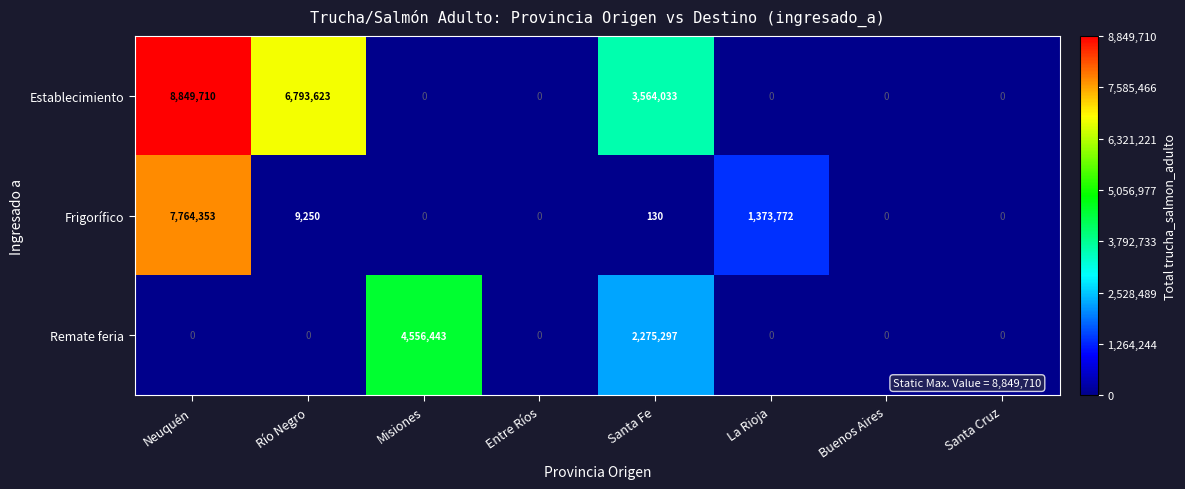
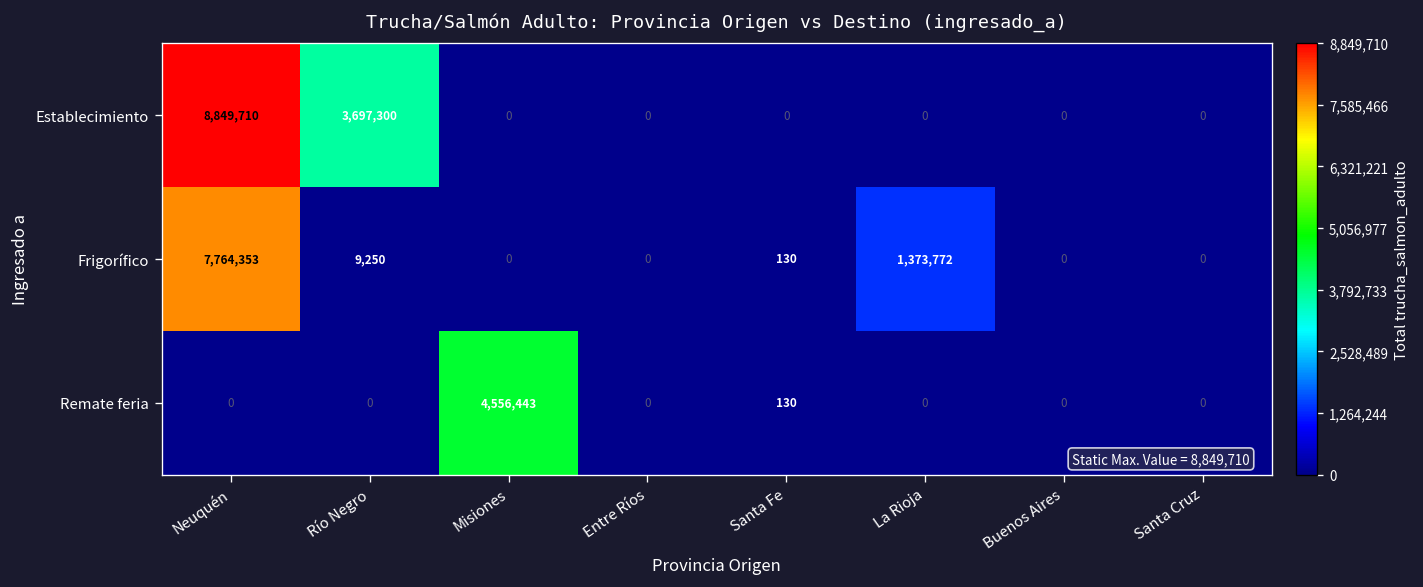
Establecimiento, Río Negro: 6,793,623 -> 3,697,300
Establecimiento, Santa Fe: 3,564,033 -> 0
Remate feria, Santa Fe: 2,275,297 -> 130
